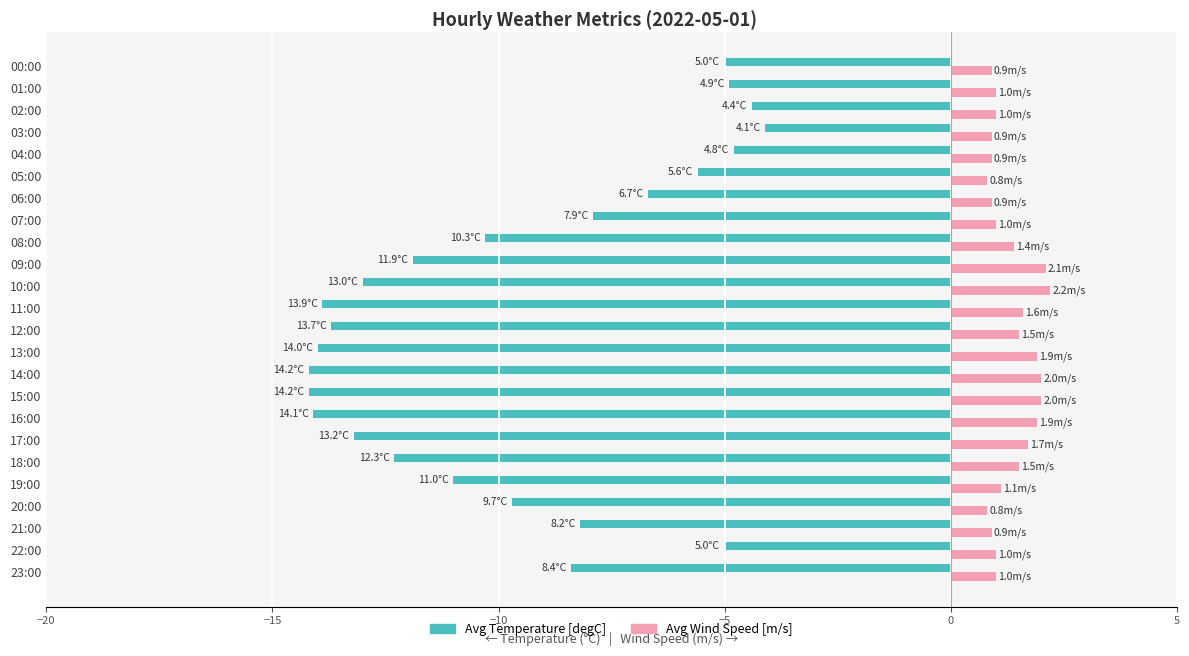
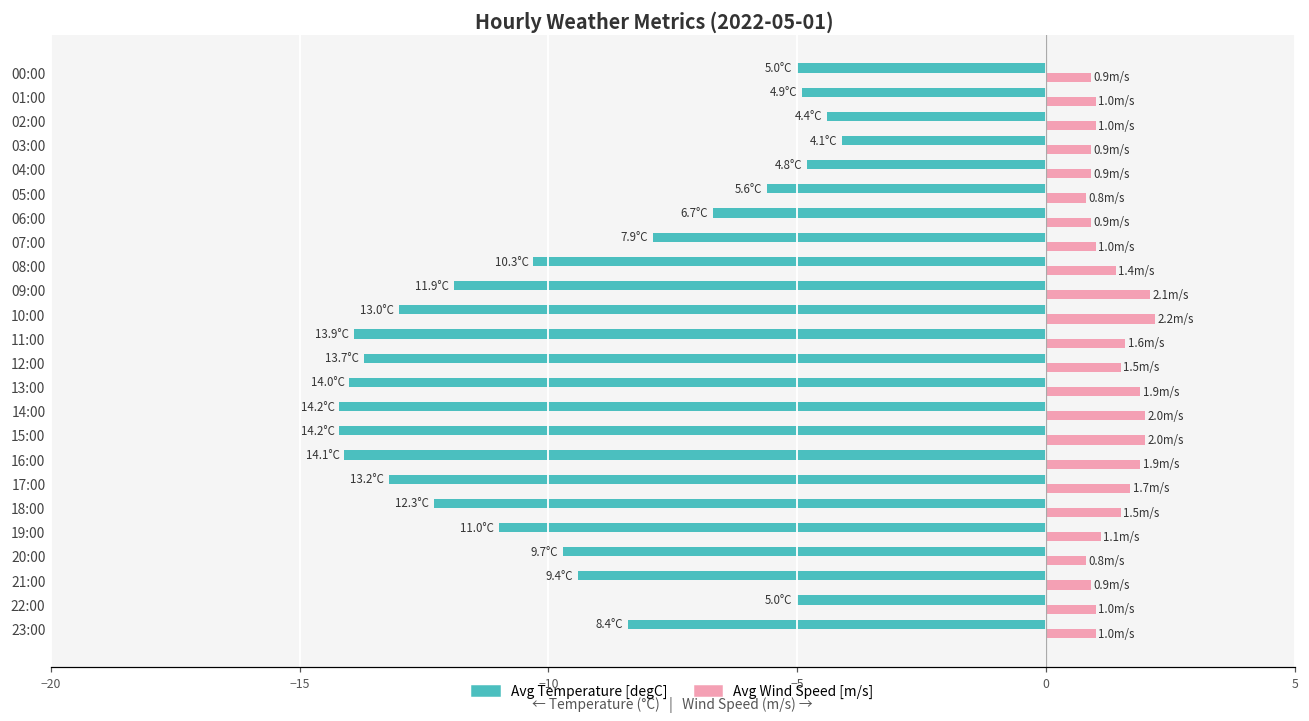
Avg Temperature [degC], 21:00: 8.2°C -> 9.4°C
